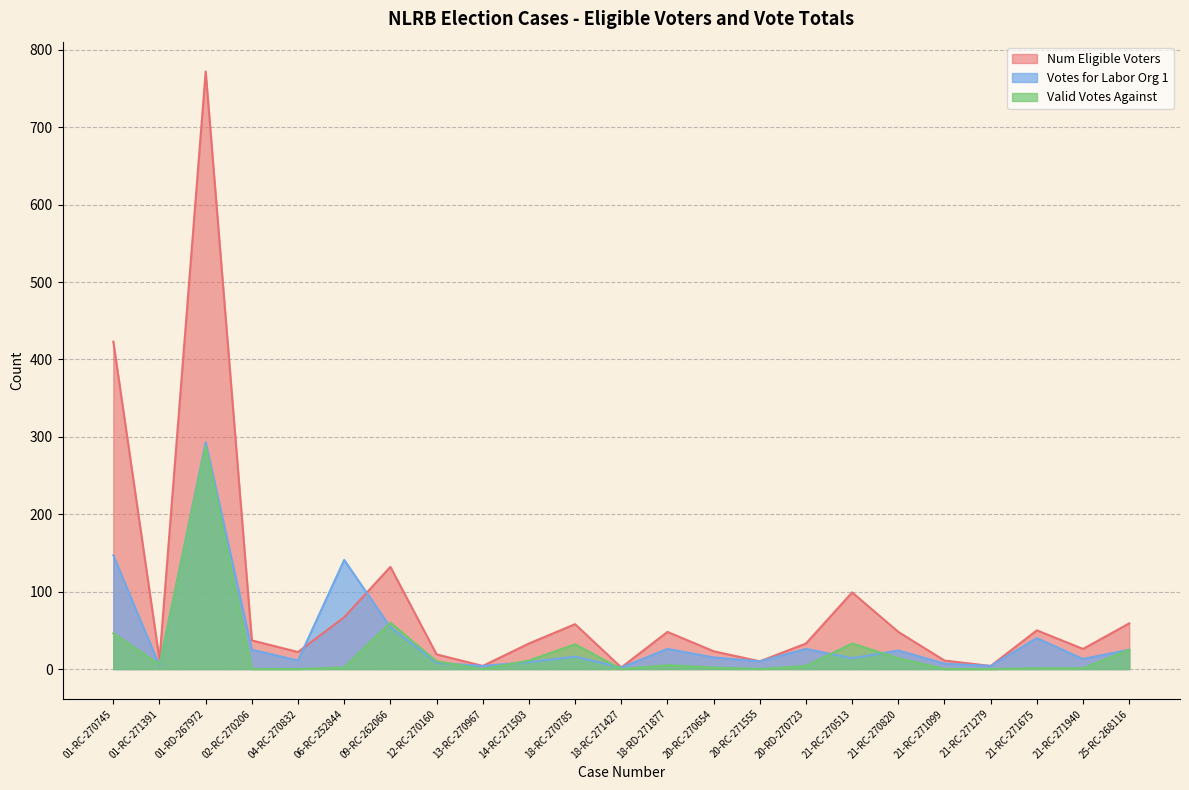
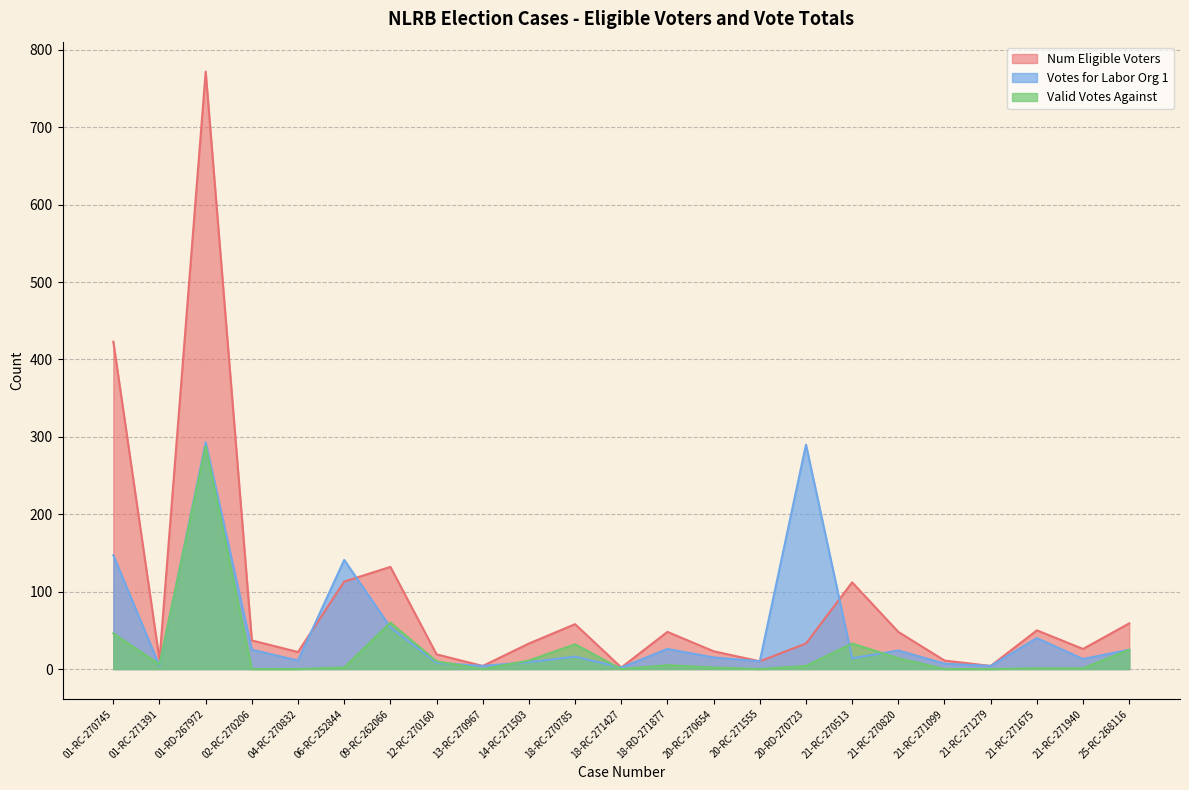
Num Eligible Voters, 06-RC-252844: 70 -> 110
Votes for Labor Org 1, 20-RD-270723: 30 -> 290
Num Eligible Voters, 21-RC-270513: 100 -> 110
